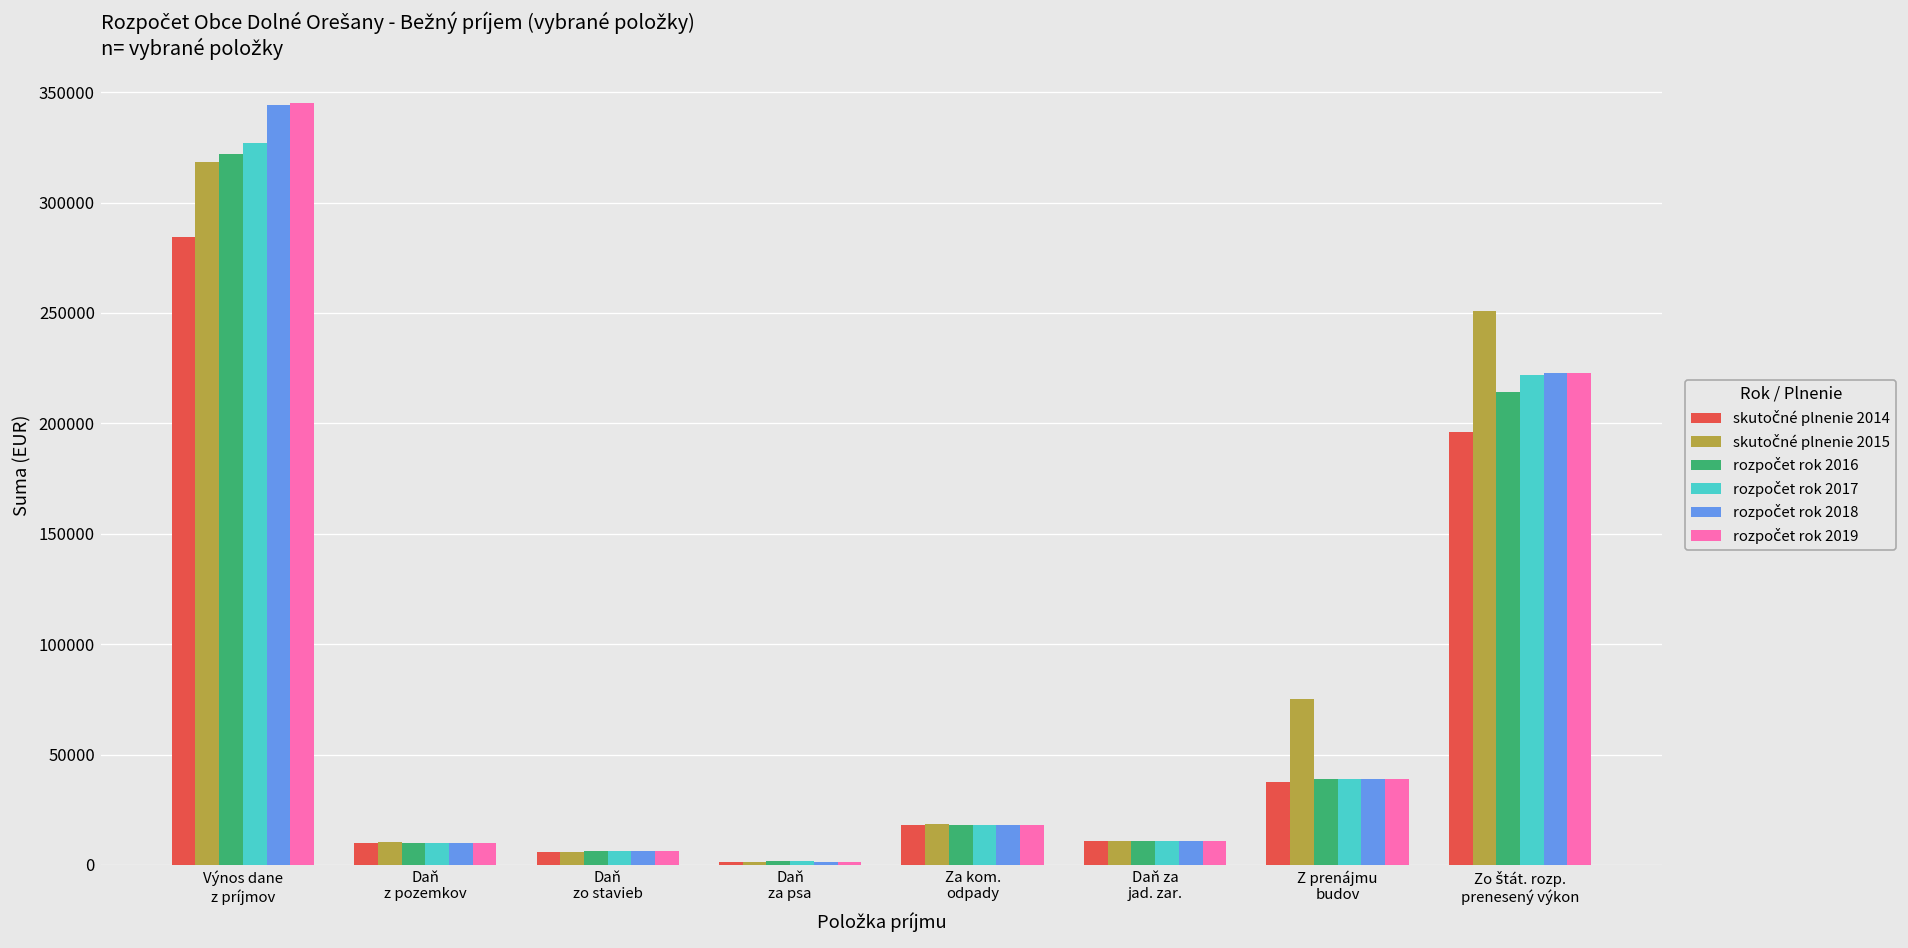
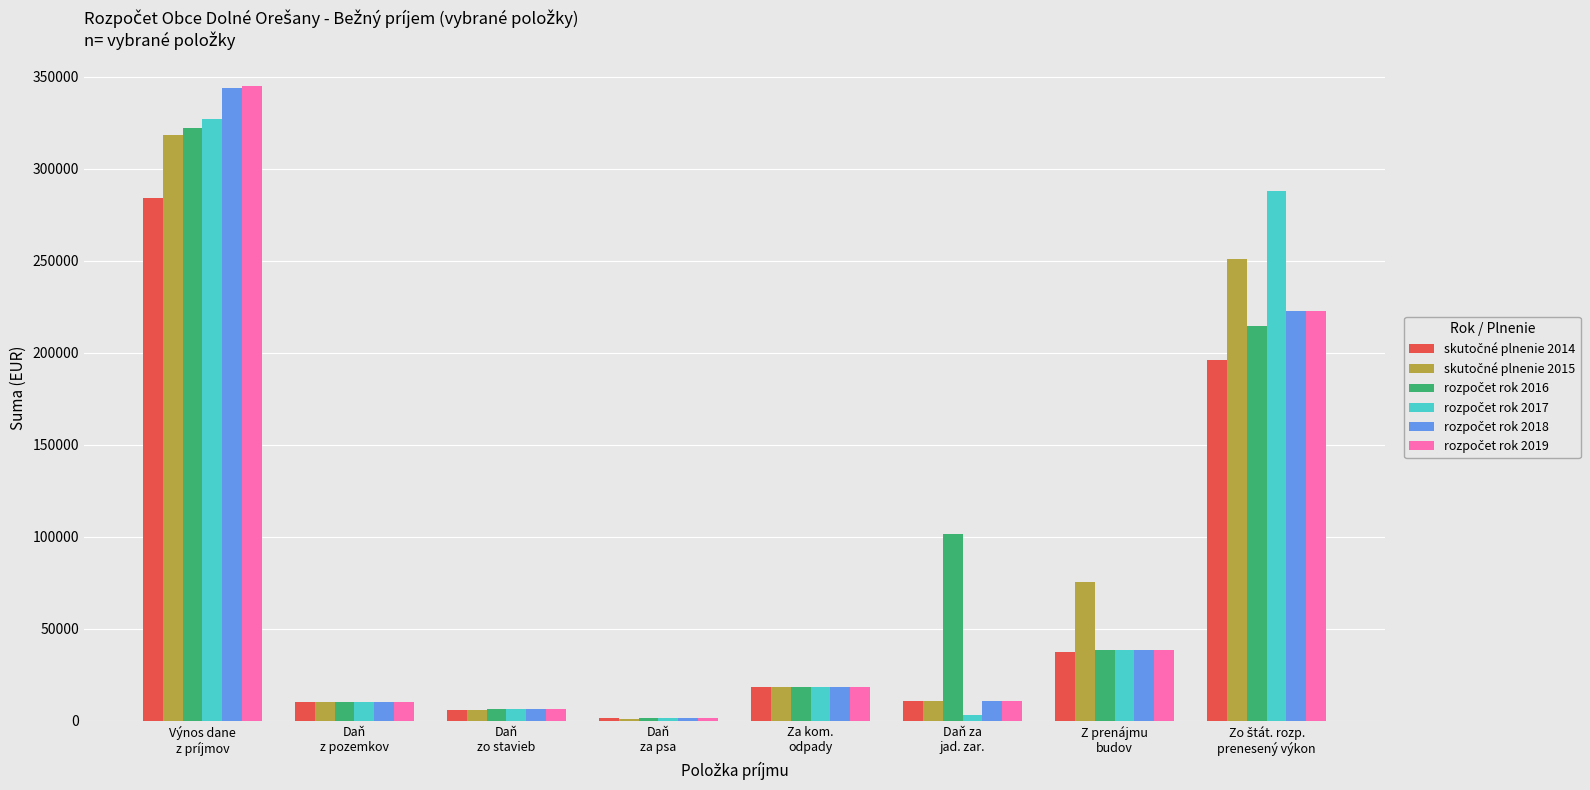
rozpočet rok 2016, Daň za jad. zar.: 11000 -> 102000
rozpočet rok 2017, Daň za jad. zar.: 11000 -> 3000
rozpočet rok 2017, Zo štát. rozp. prenesený výkon: 222000 -> 288000
